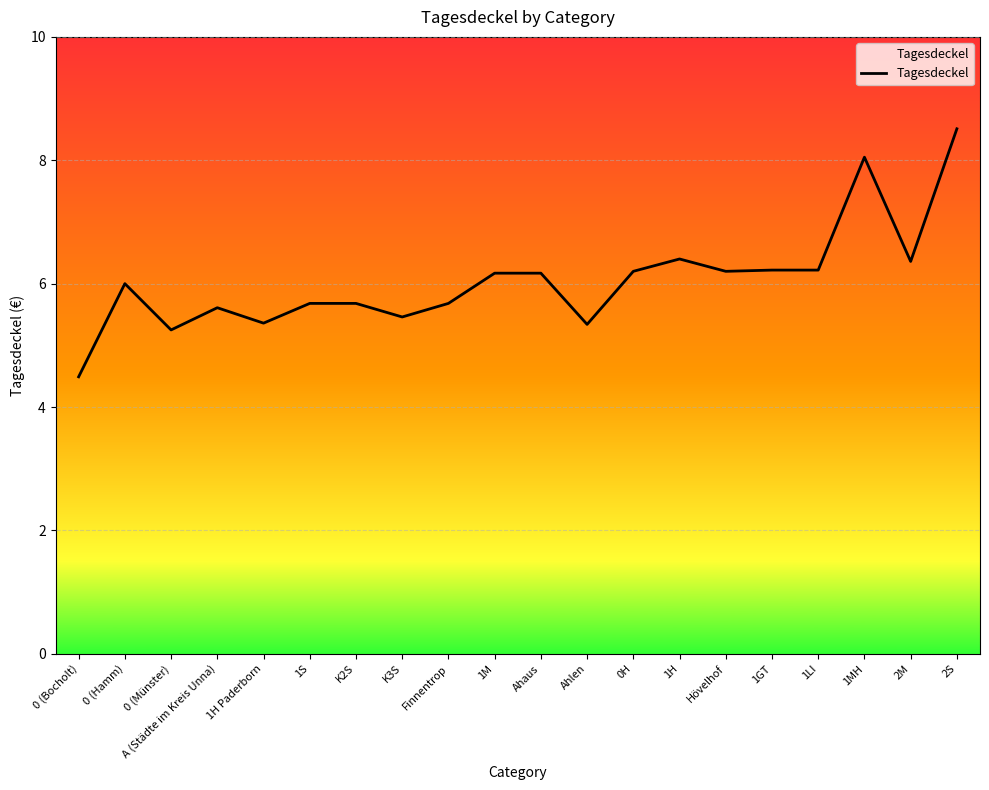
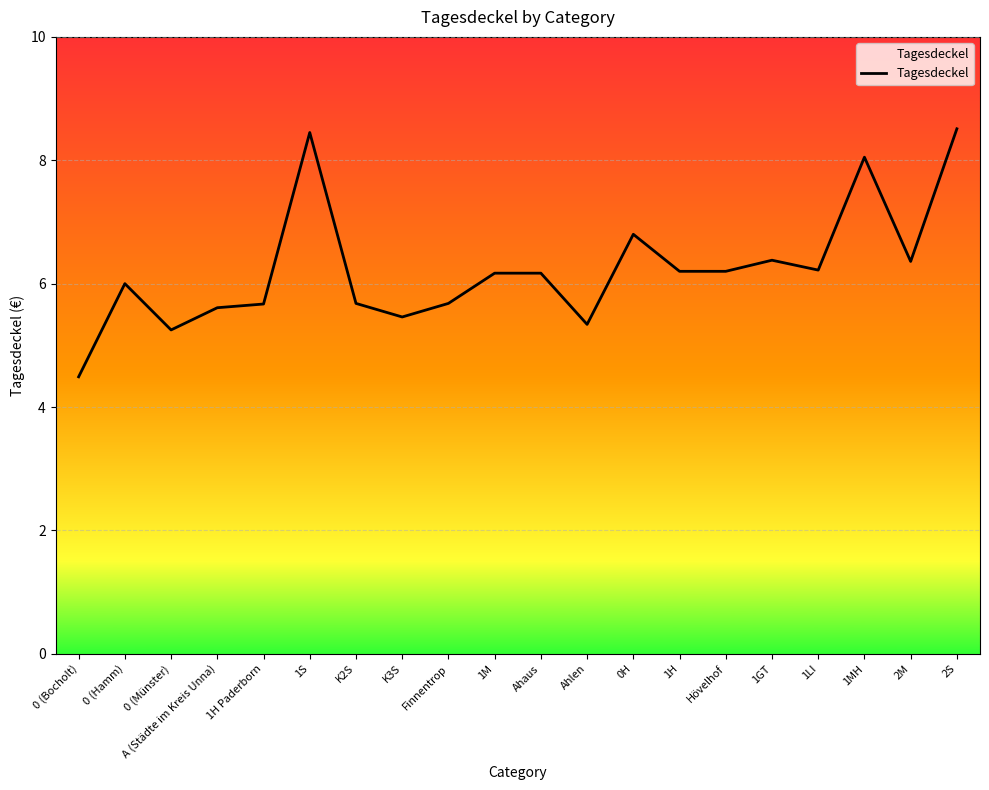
1H Paderborn: 5.4 -> 5.7
1S: 5.7 -> 8.5
0H: 6.2 -> 6.8
1H: 6.4 -> 6.2
1GT: 6.2 -> 6.4
